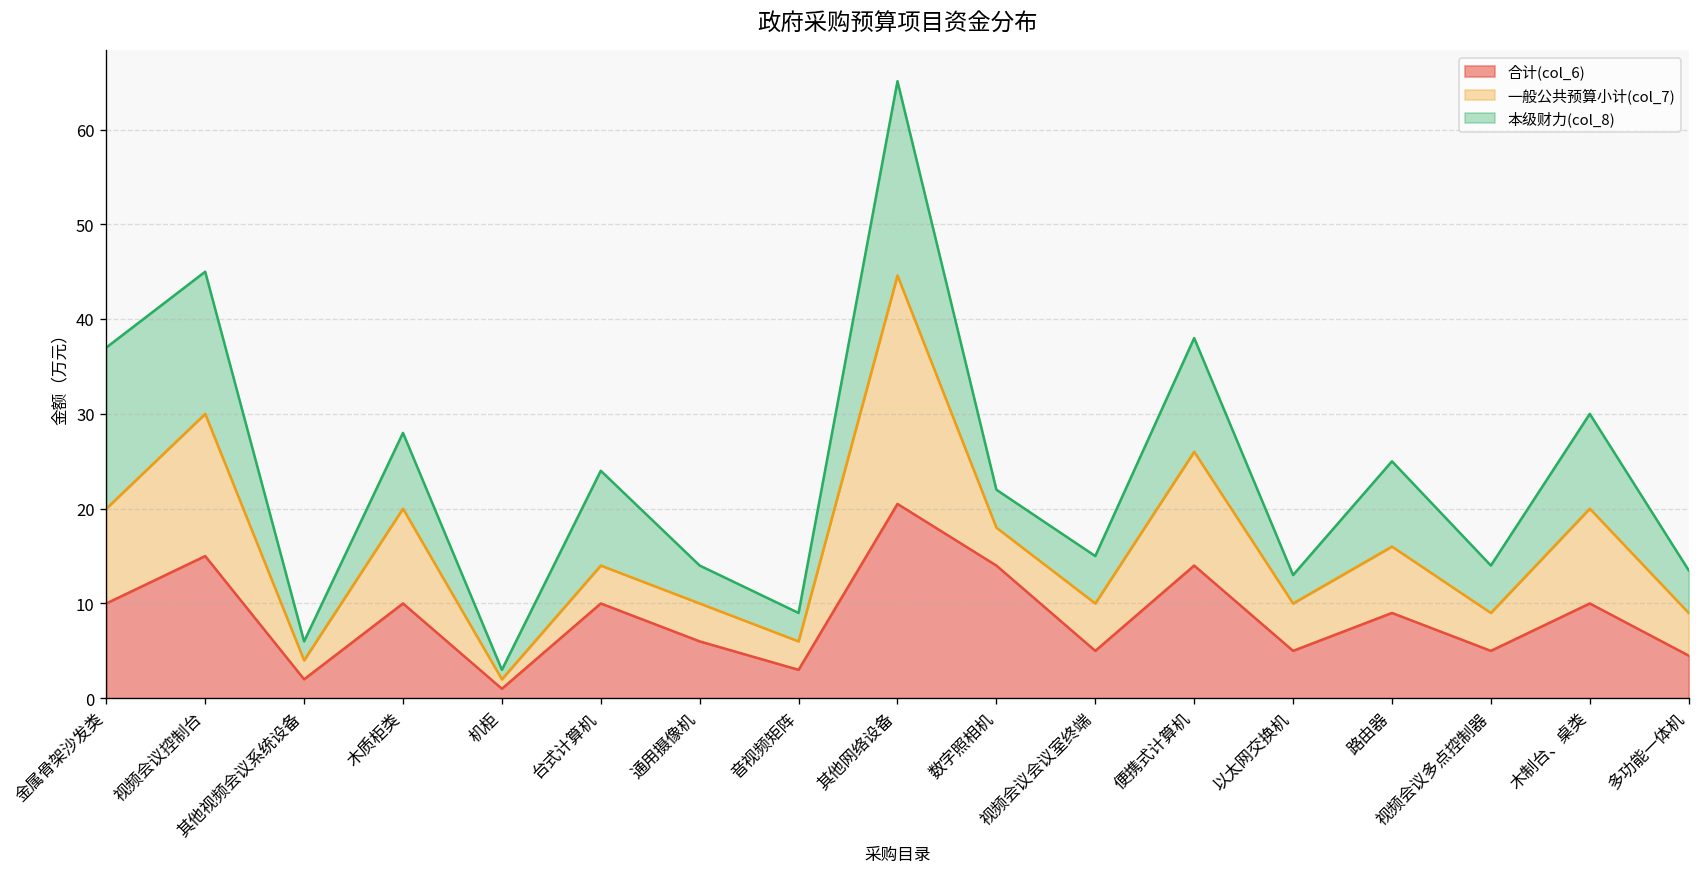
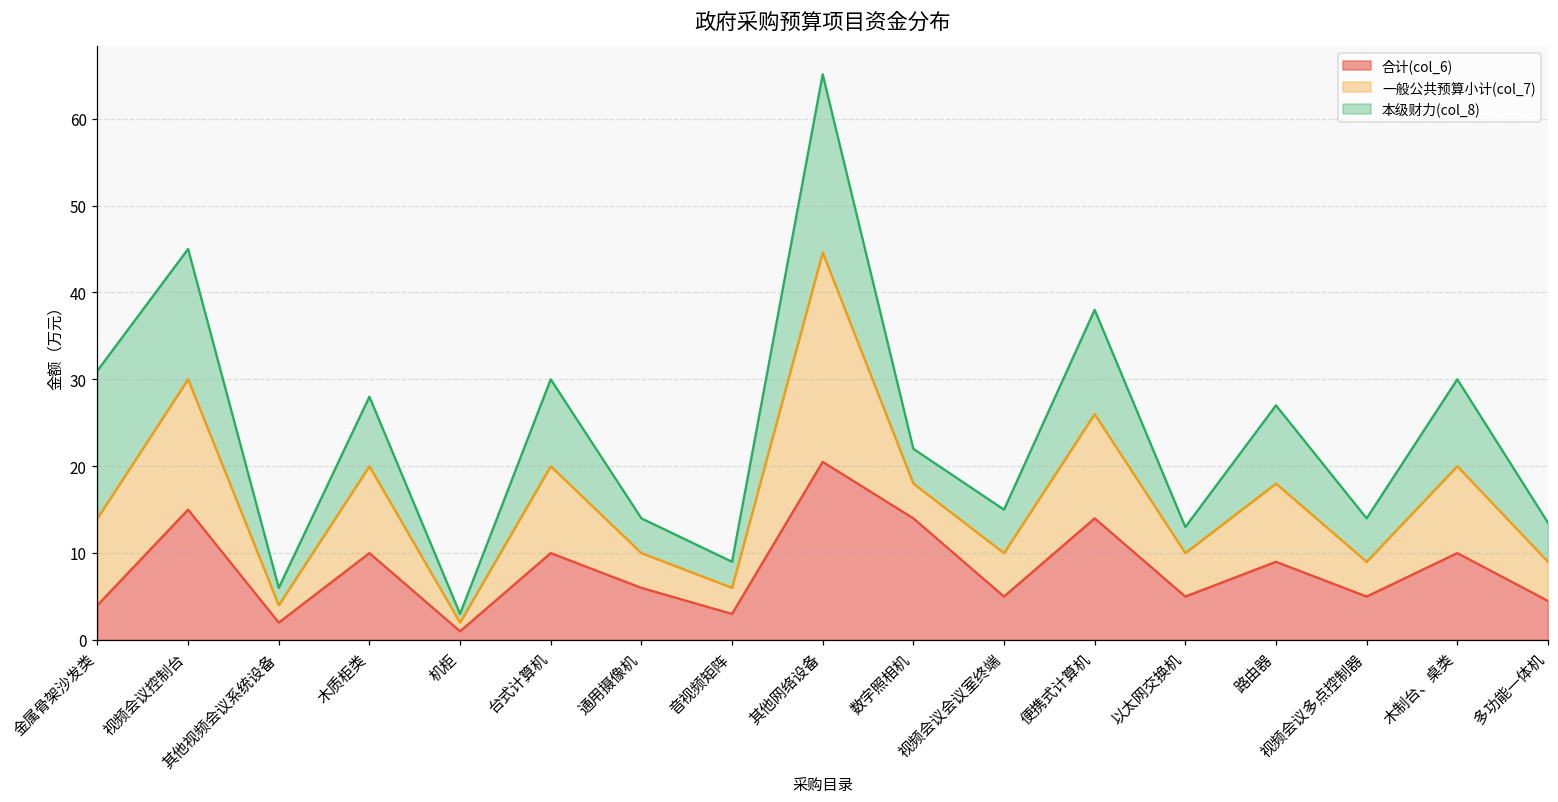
合计(col_6), 金属骨架沙发类: 10 -> 4
一般公共预算小计(col_7), 台式计算机: 4 -> 10
一般公共预算小计(col_7), 路由器: 7 -> 9
